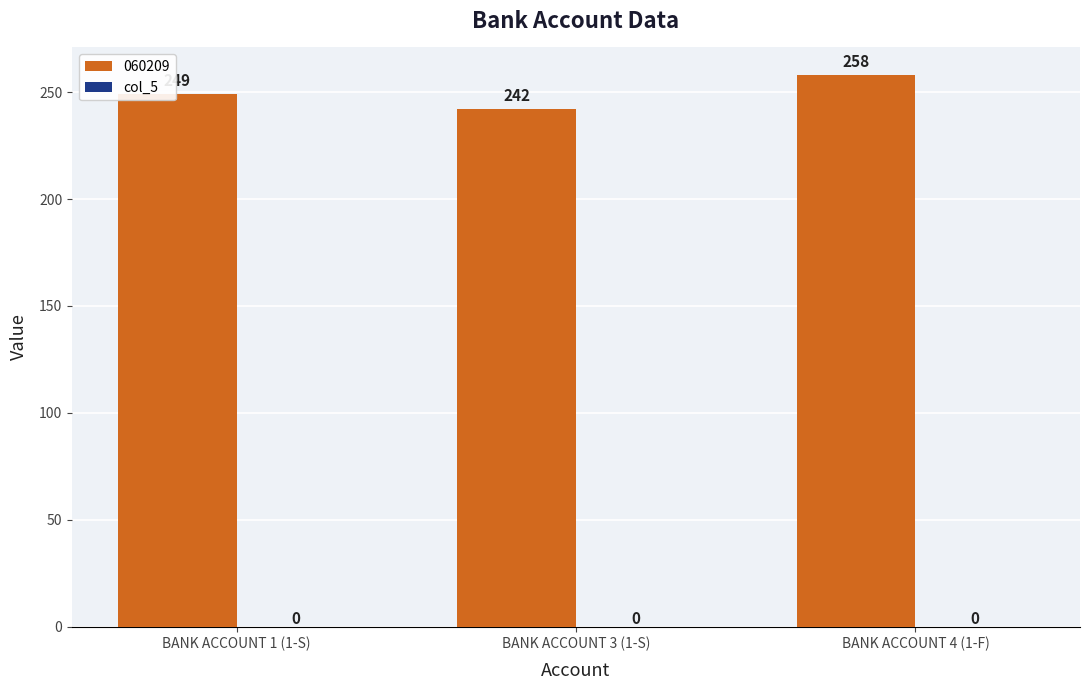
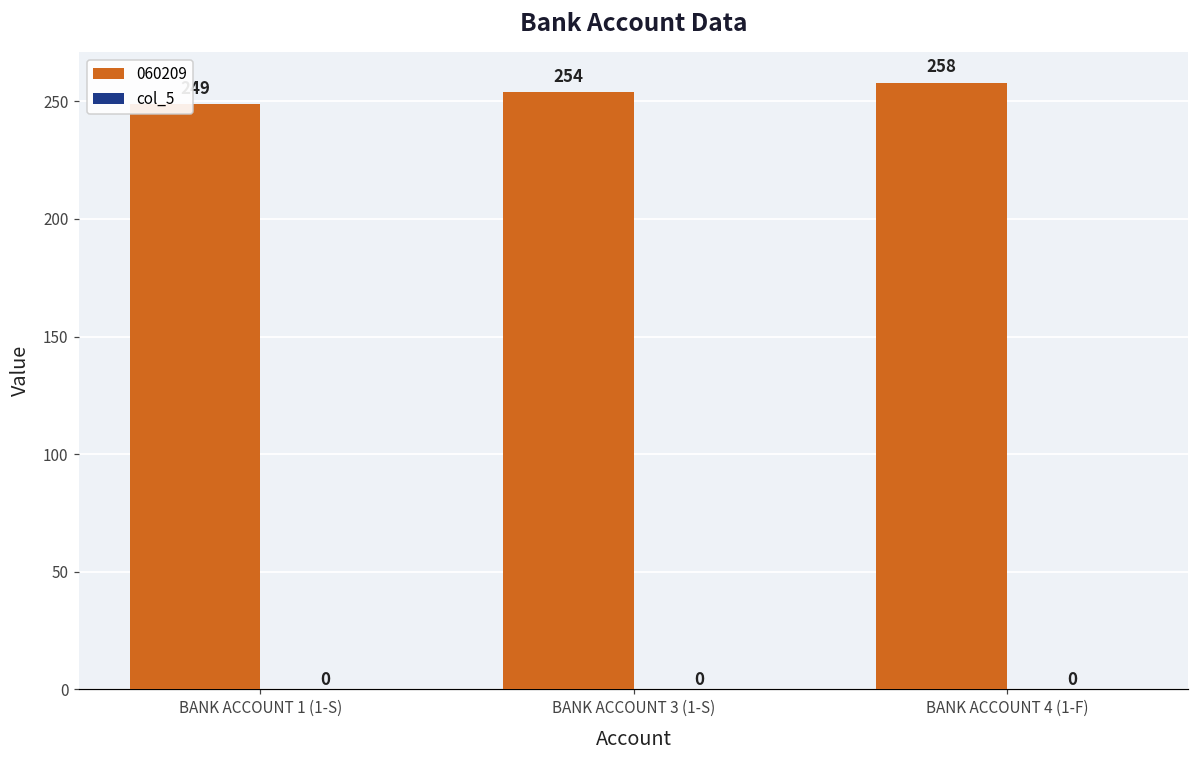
060209, BANK ACCOUNT 3 (1-S): 242 -> 254
